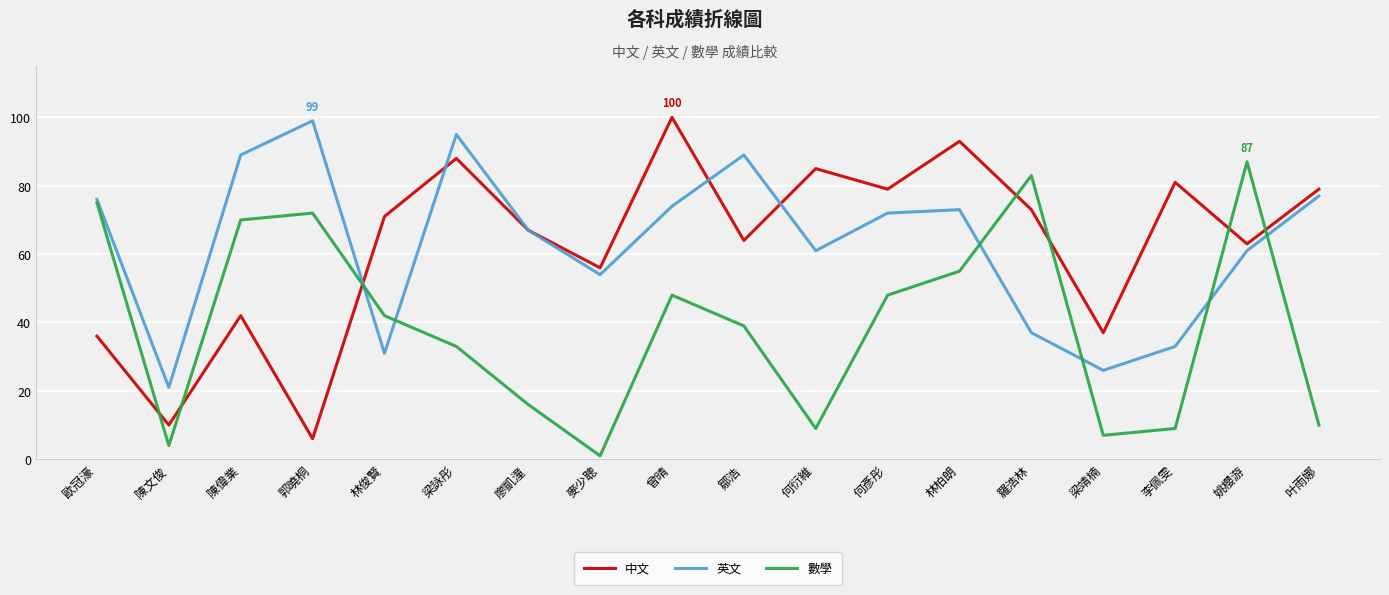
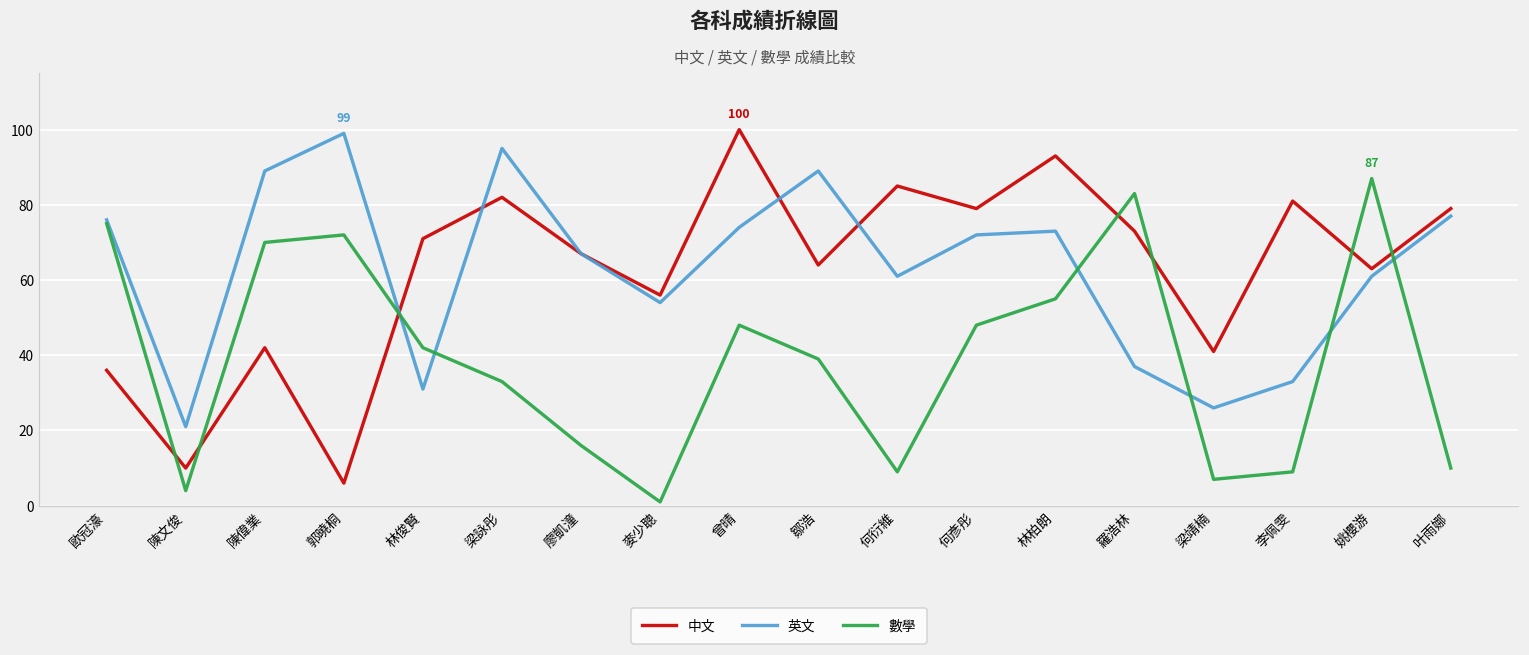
中文, 梁詠彤: 88 -> 82
中文, 梁靖楠: 37 -> 41
